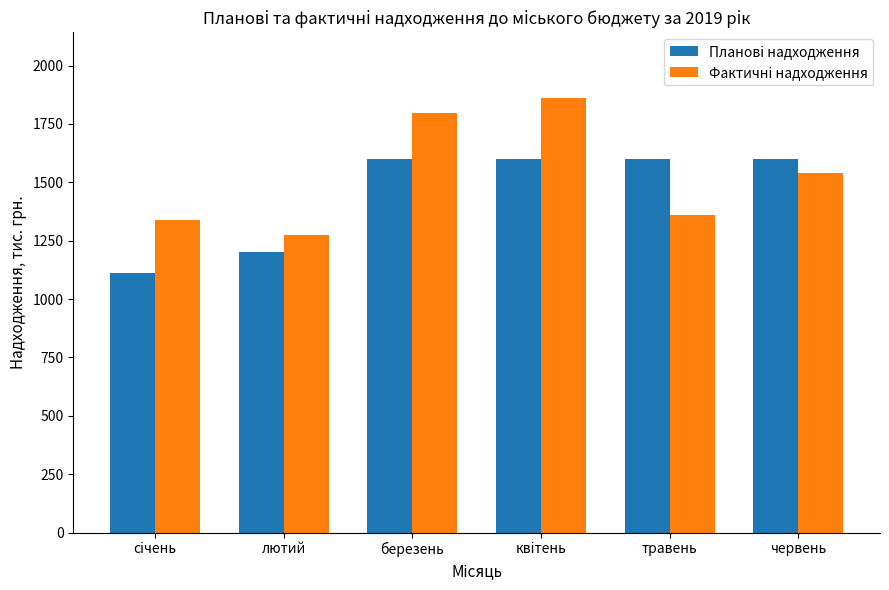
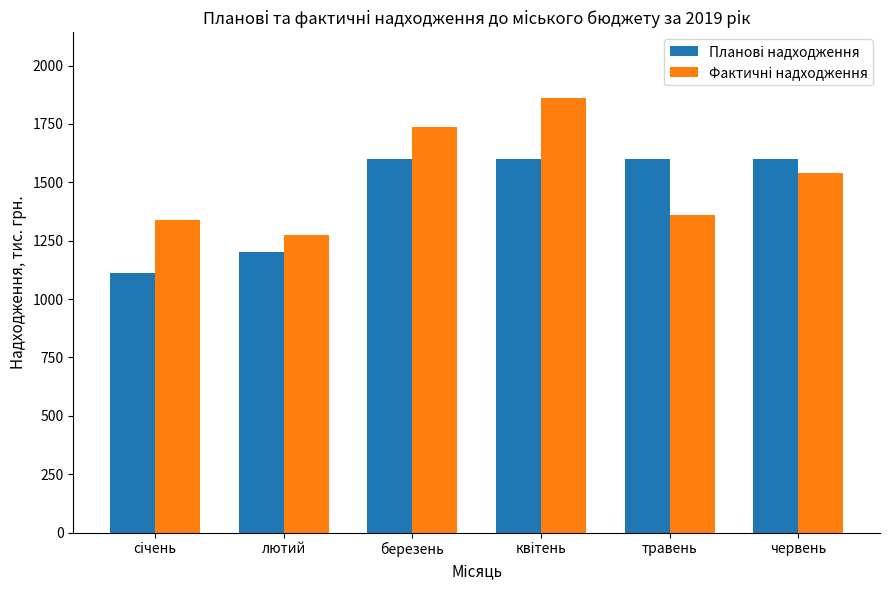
Фактичні надходження, березень: 1790 -> 1740
